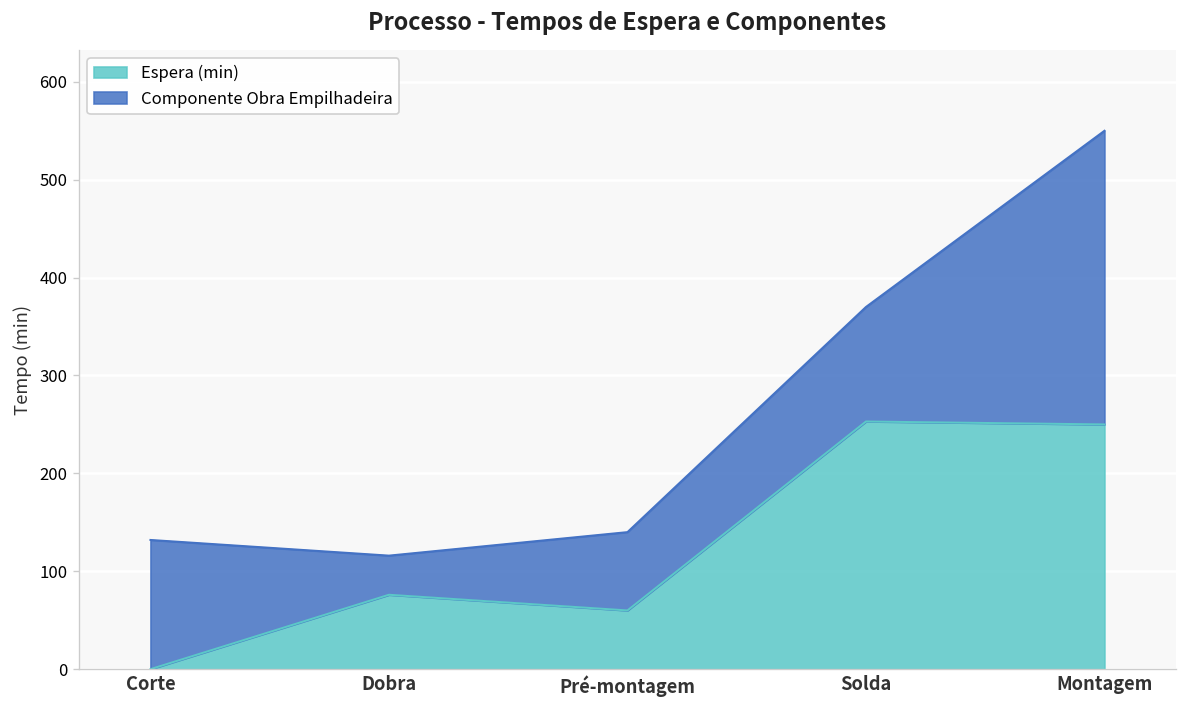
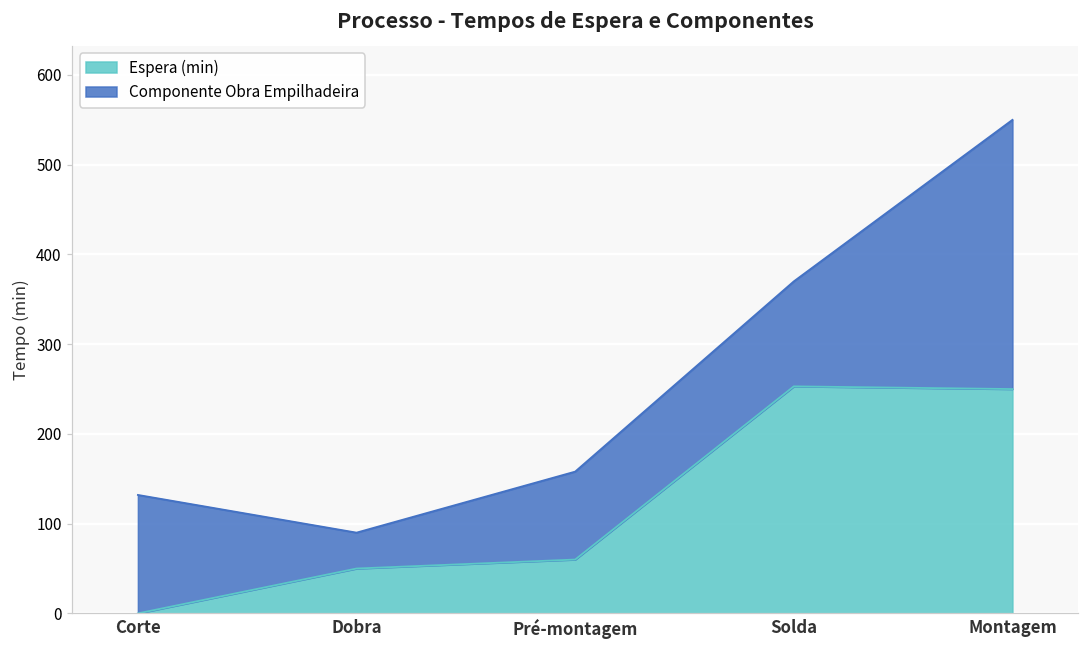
Espera (min), Dobra: 80 -> 50
Componente Obra Empilhadeira, Pré-montagem: 80 -> 100
